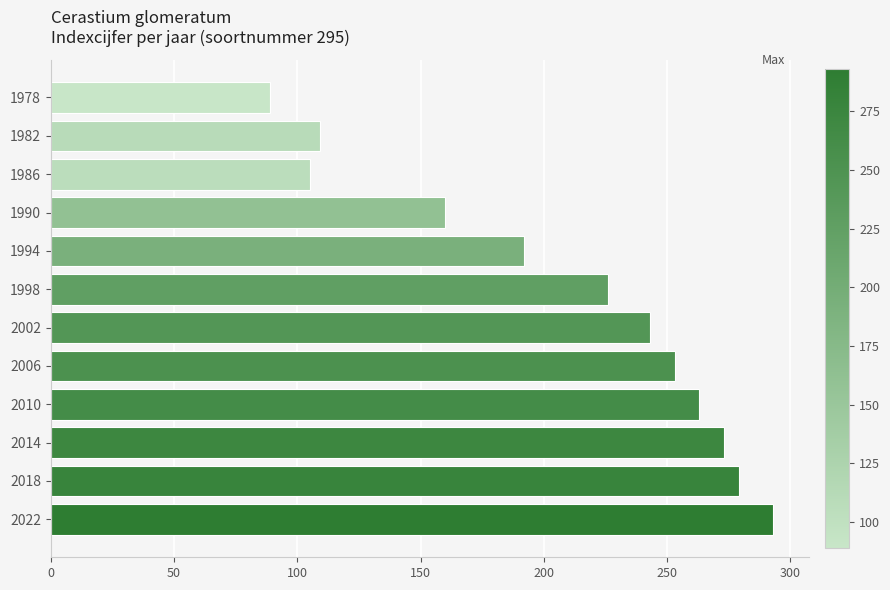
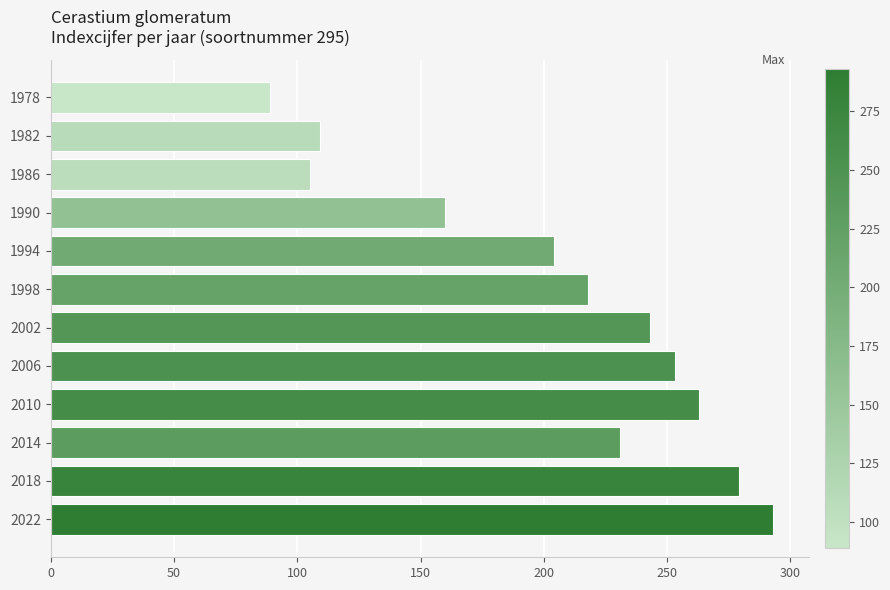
1994: 192 -> 204
1998: 226 -> 218
2014: 273 -> 231
